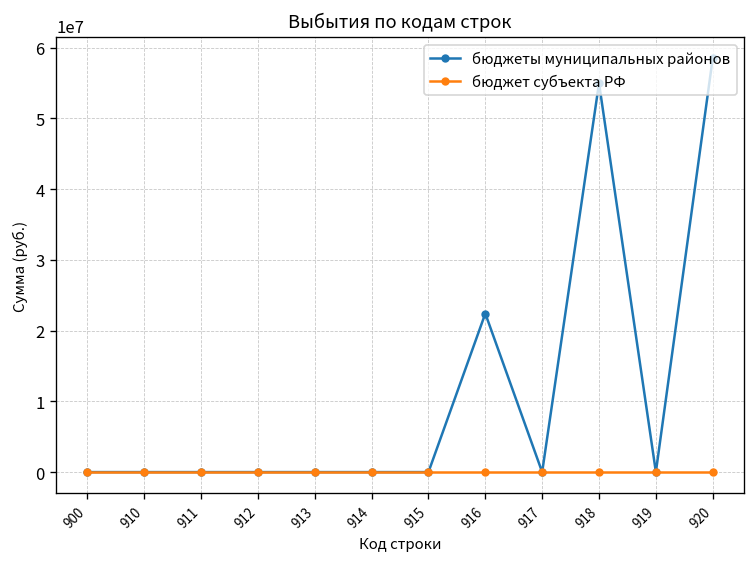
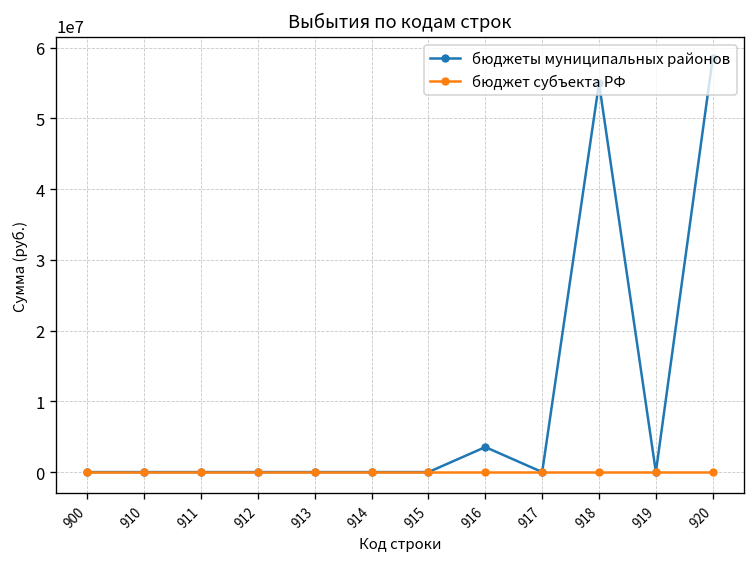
бюджеты муниципальных районов, 916: 22000000 -> 4000000
